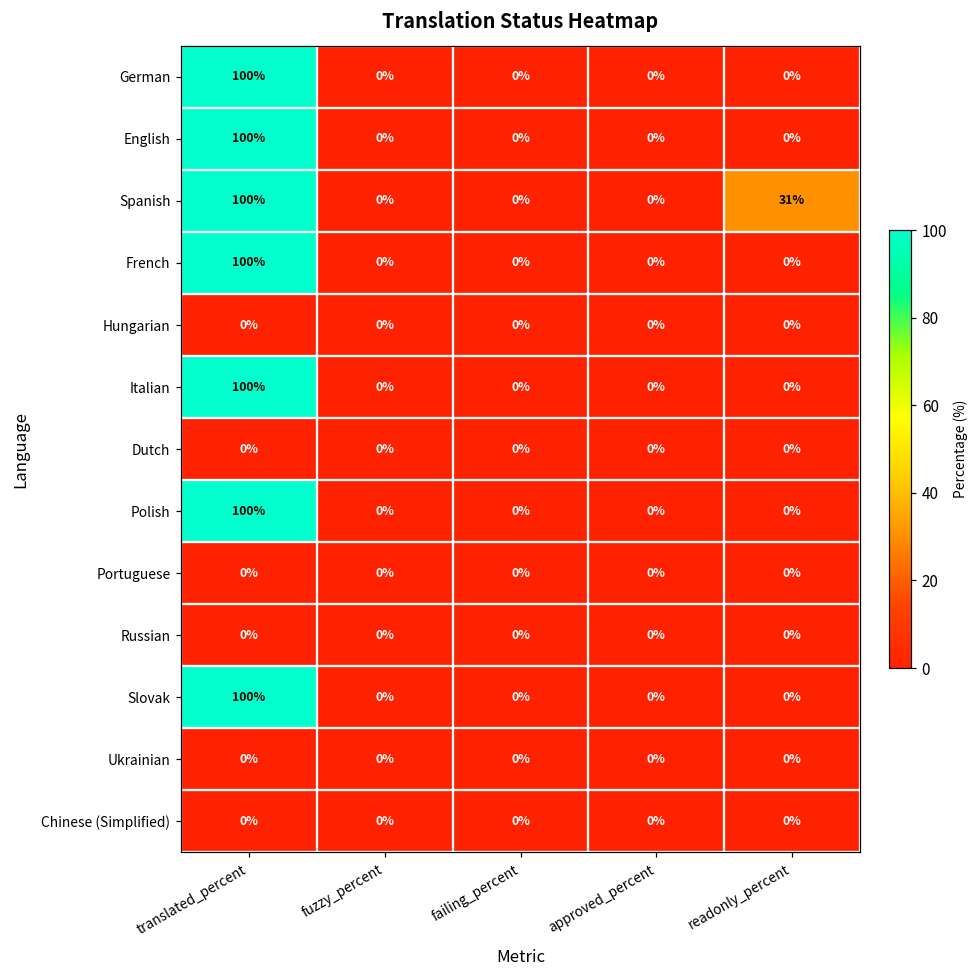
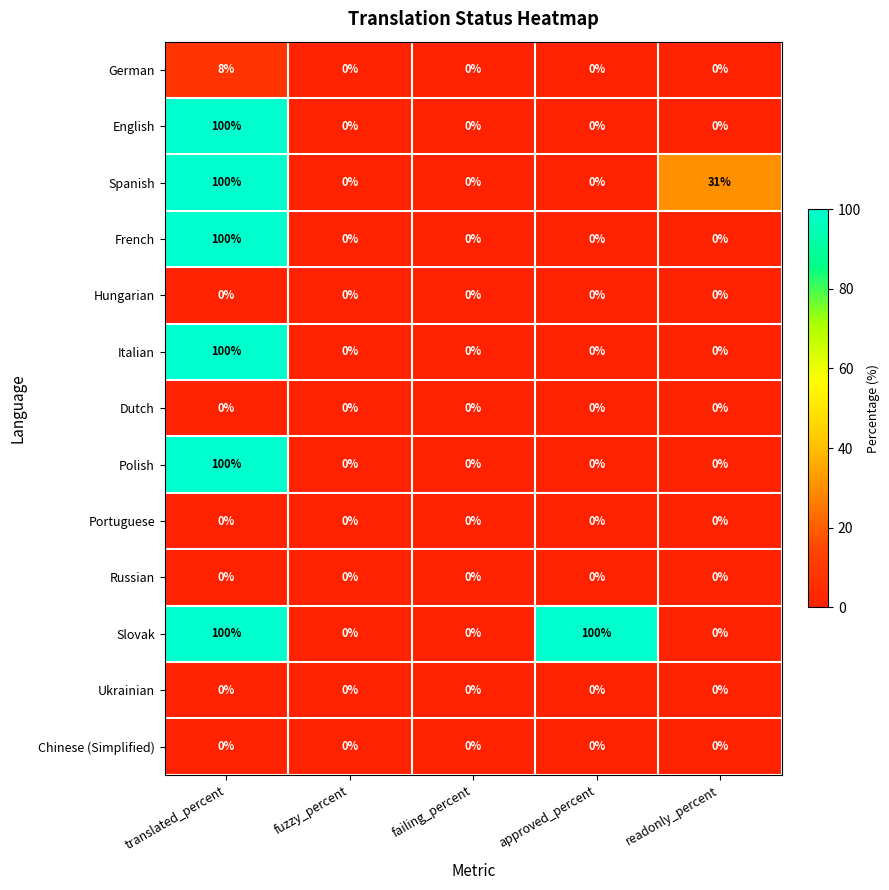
German, translated_percent: 100% -> 8%
Slovak, approved_percent: 0% -> 100%
